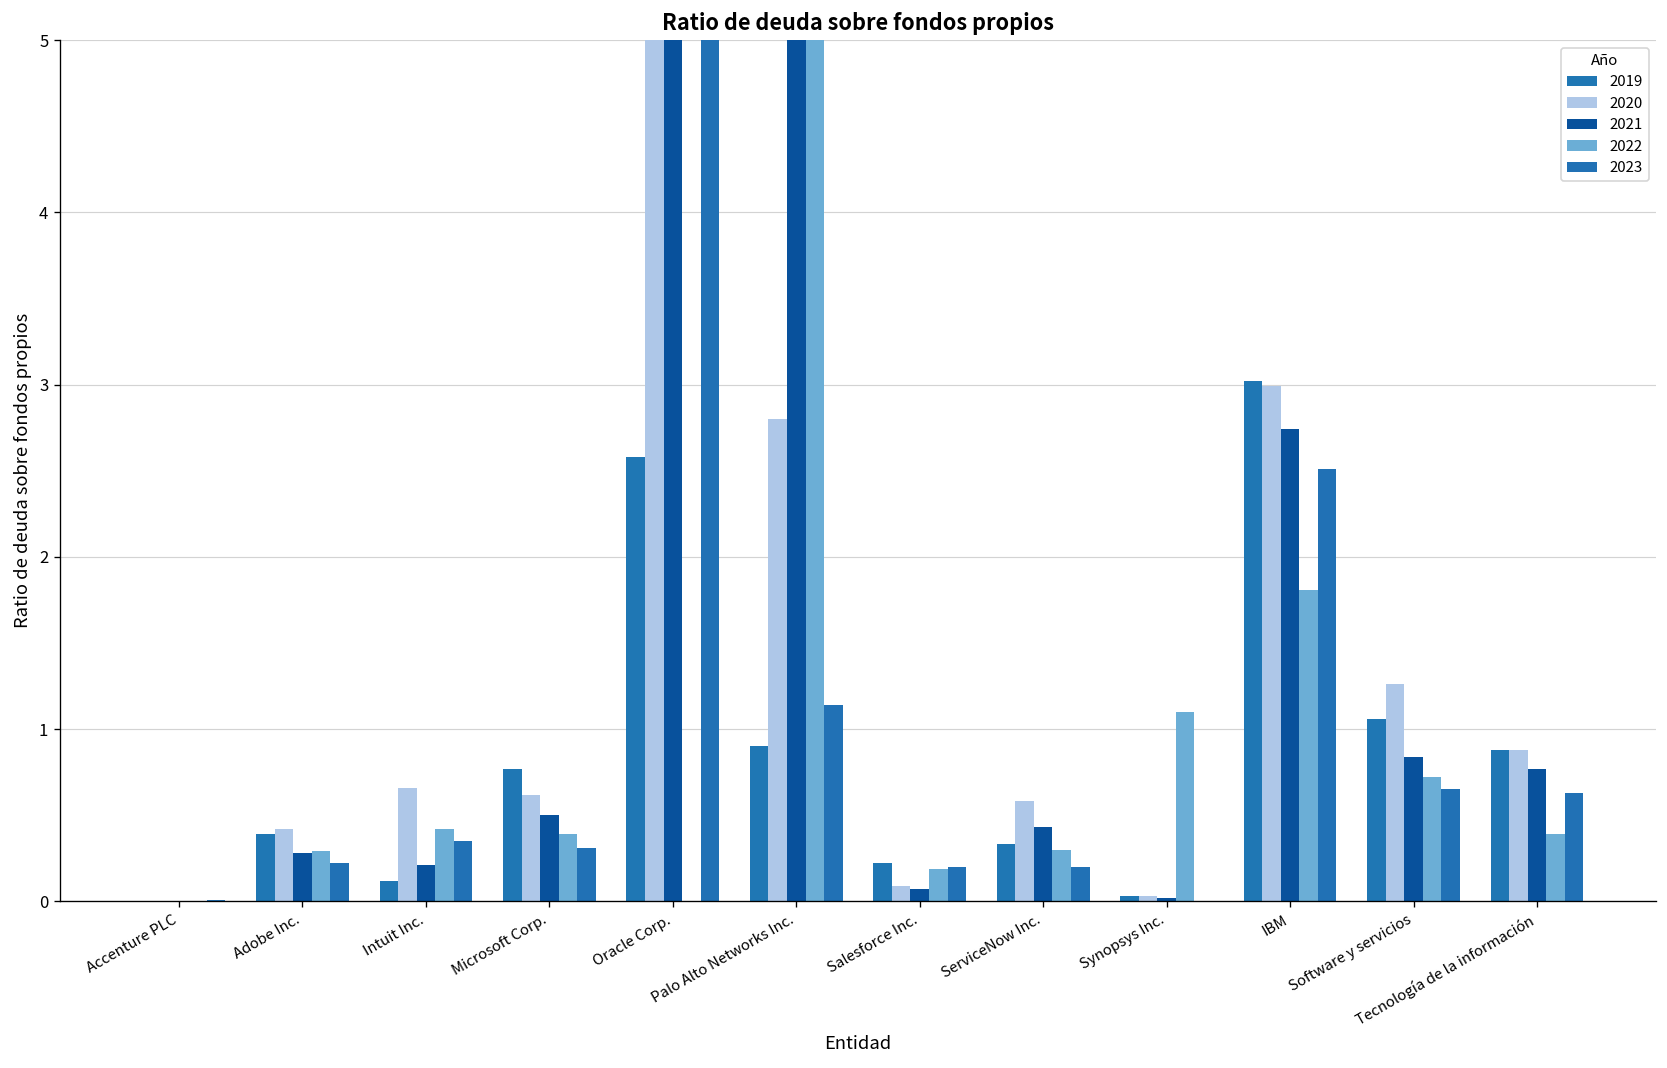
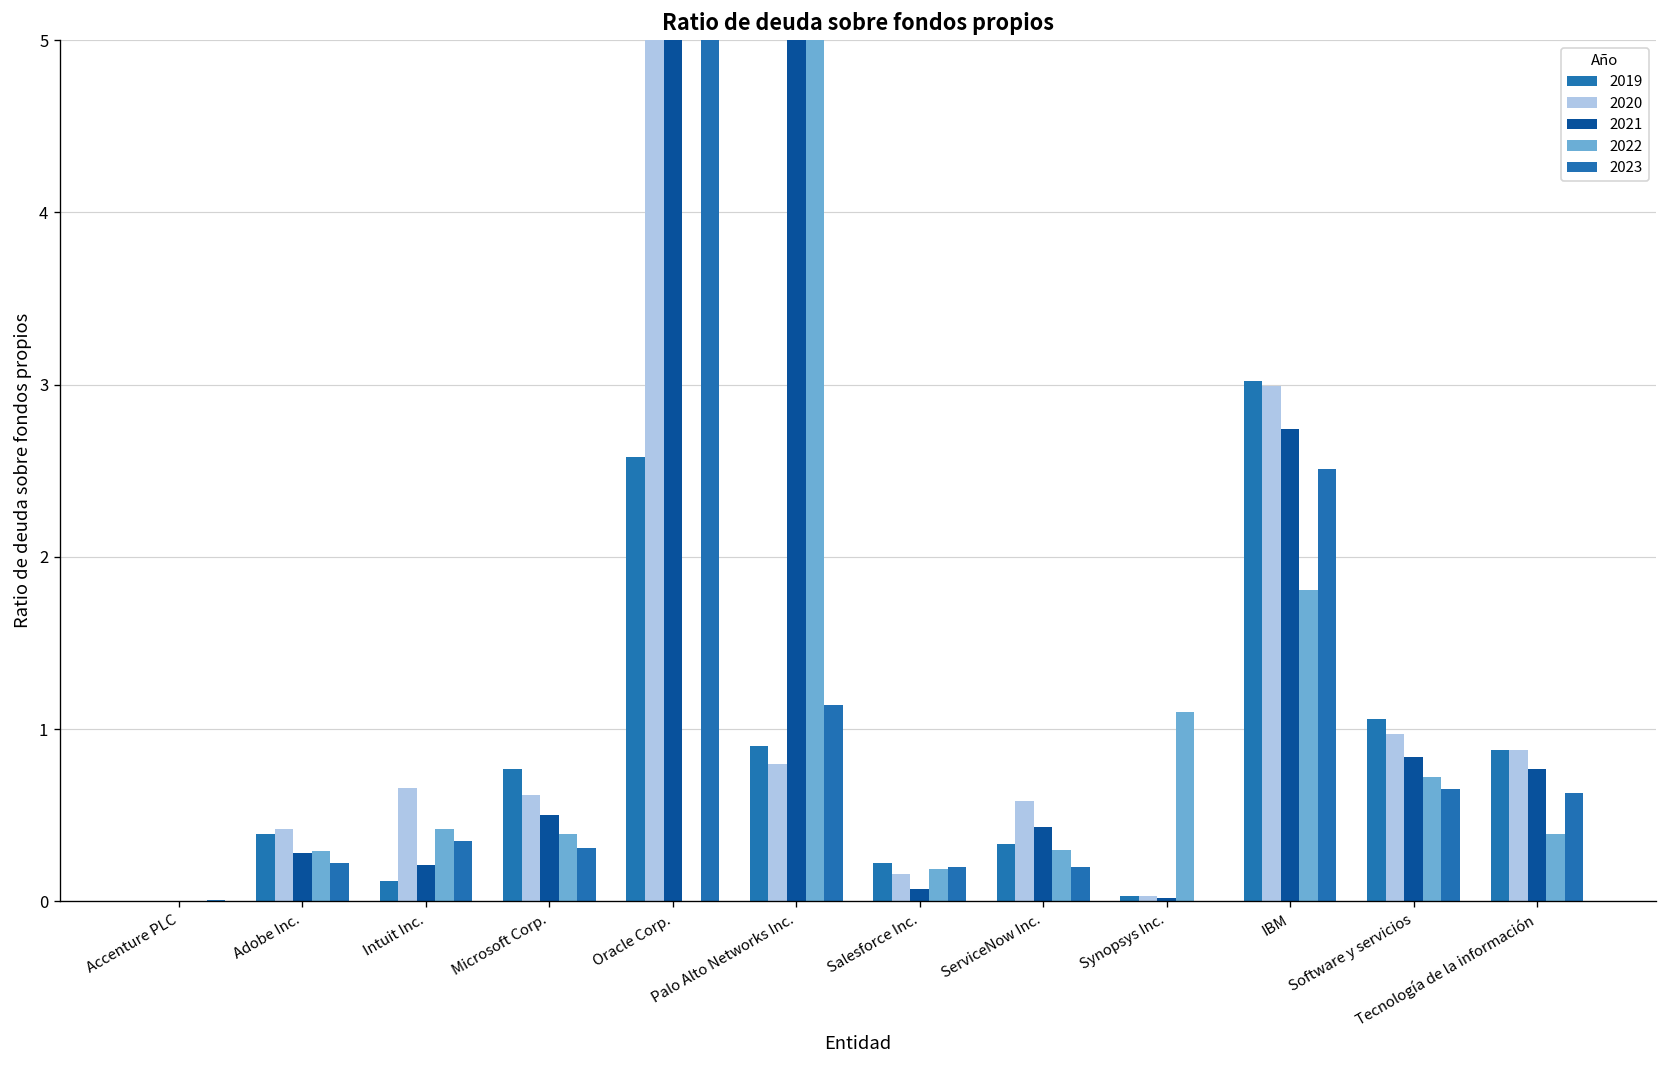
2020, Palo Alto Networks Inc.: 2.8 -> 0.8
2020, Salesforce Inc.: 0.09 -> 0.16
2020, Software y servicios: 1.26 -> 0.97
